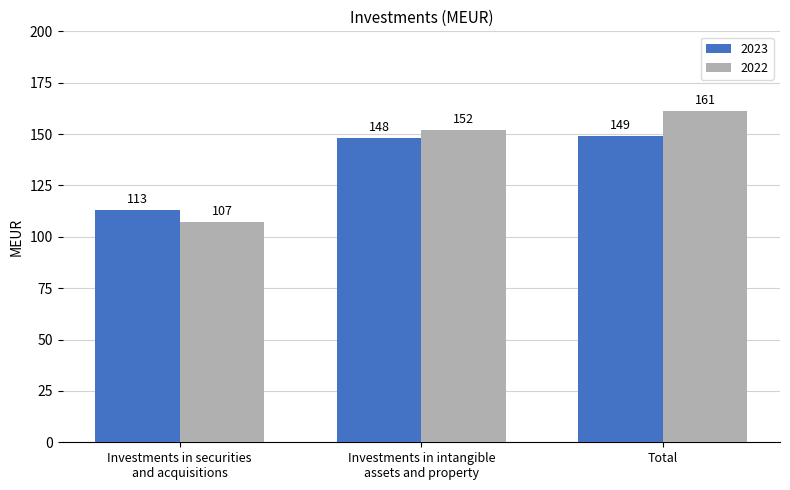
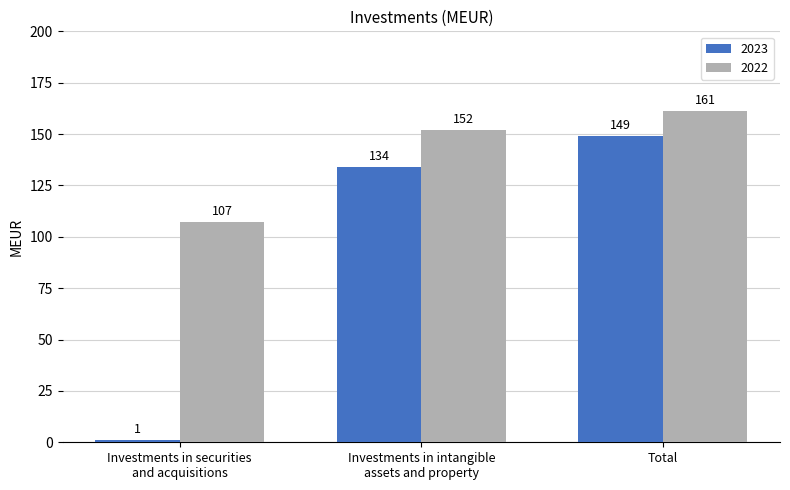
2023, Investments in securities and acquisitions: 113 -> 1
2023, Investments in intangible assets and property: 148 -> 134
